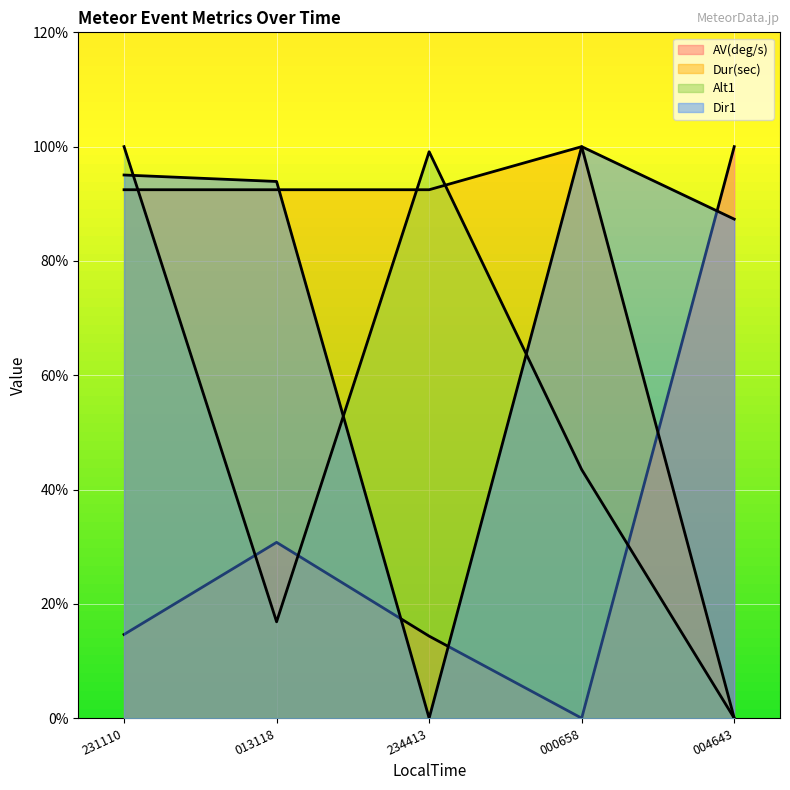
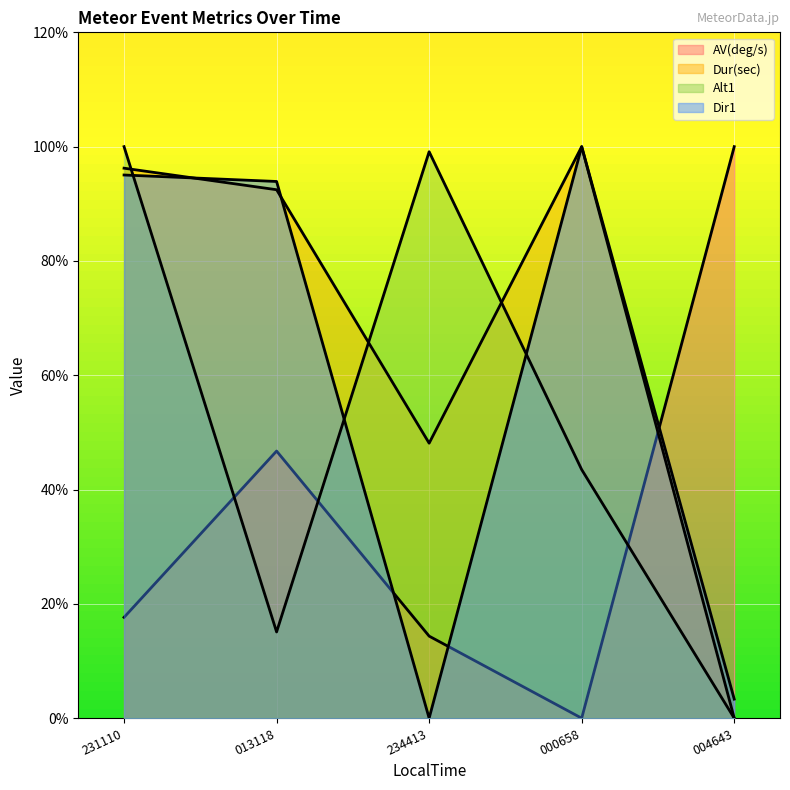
AV(deg/s), 231110: 15% -> 18%
Dur(sec), 231110: 92% -> 96%
AV(deg/s), 013118: 31% -> 47%
Alt1, 013118: 17% -> 15%
Dur(sec), 234413: 92% -> 48%
Dir1, 004643: 87% -> 3%
